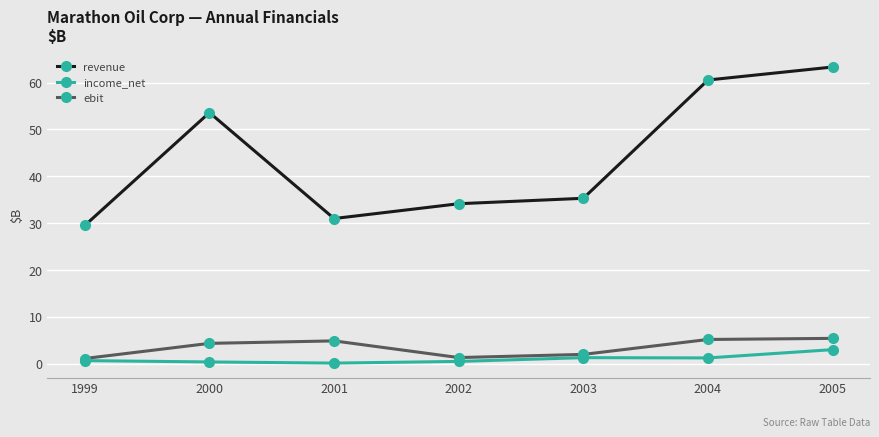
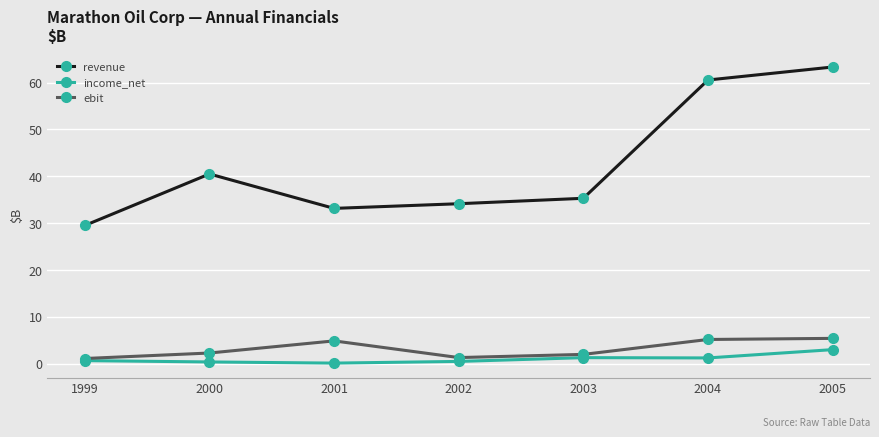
revenue, 2000: 54 -> 41
ebit, 2000: 4 -> 2
revenue, 2001: 31 -> 33
